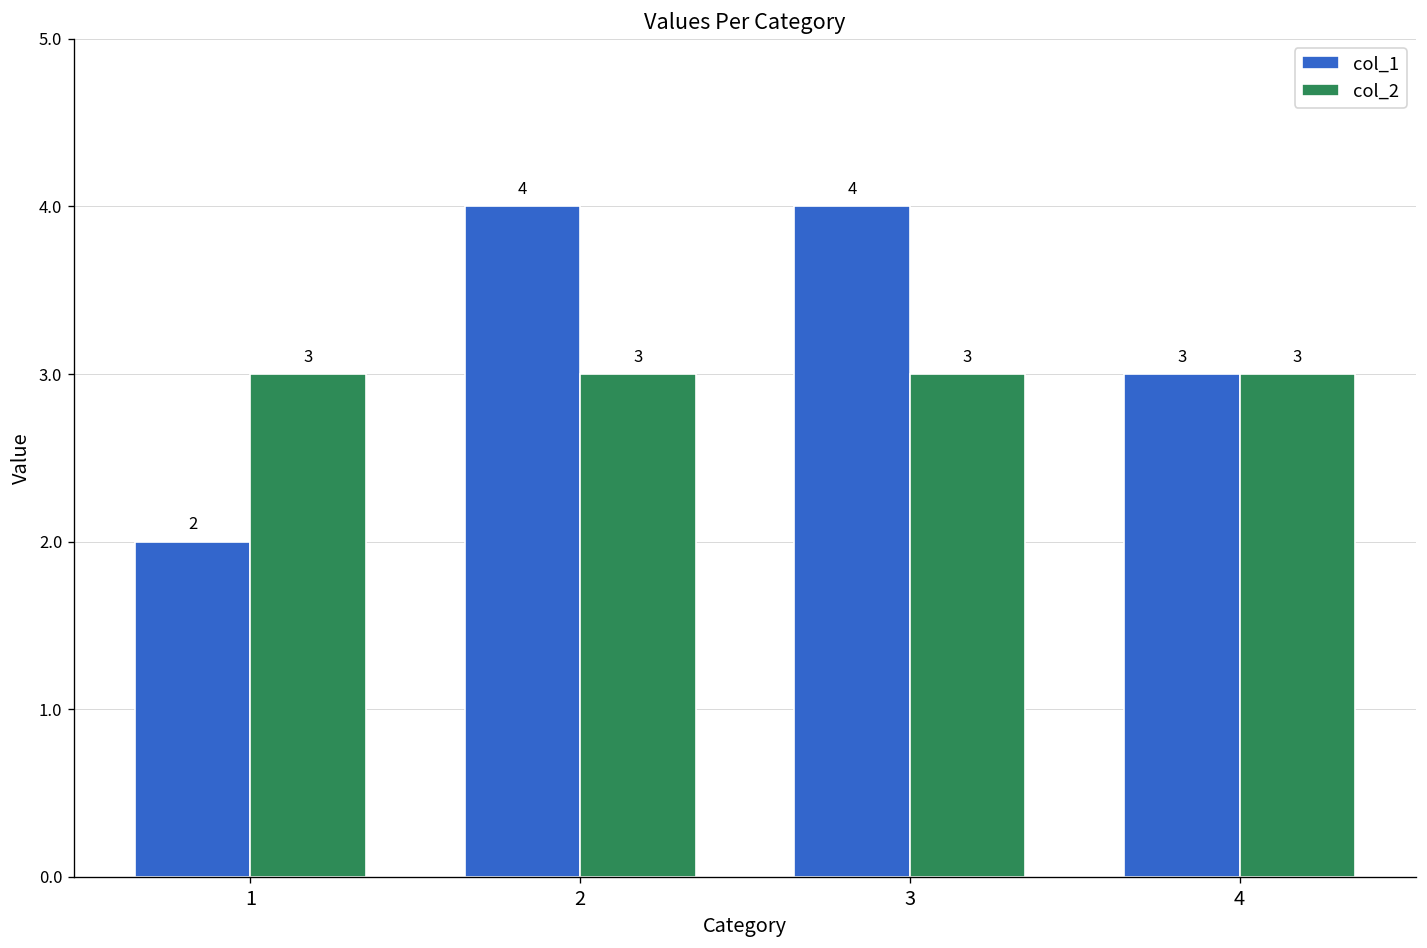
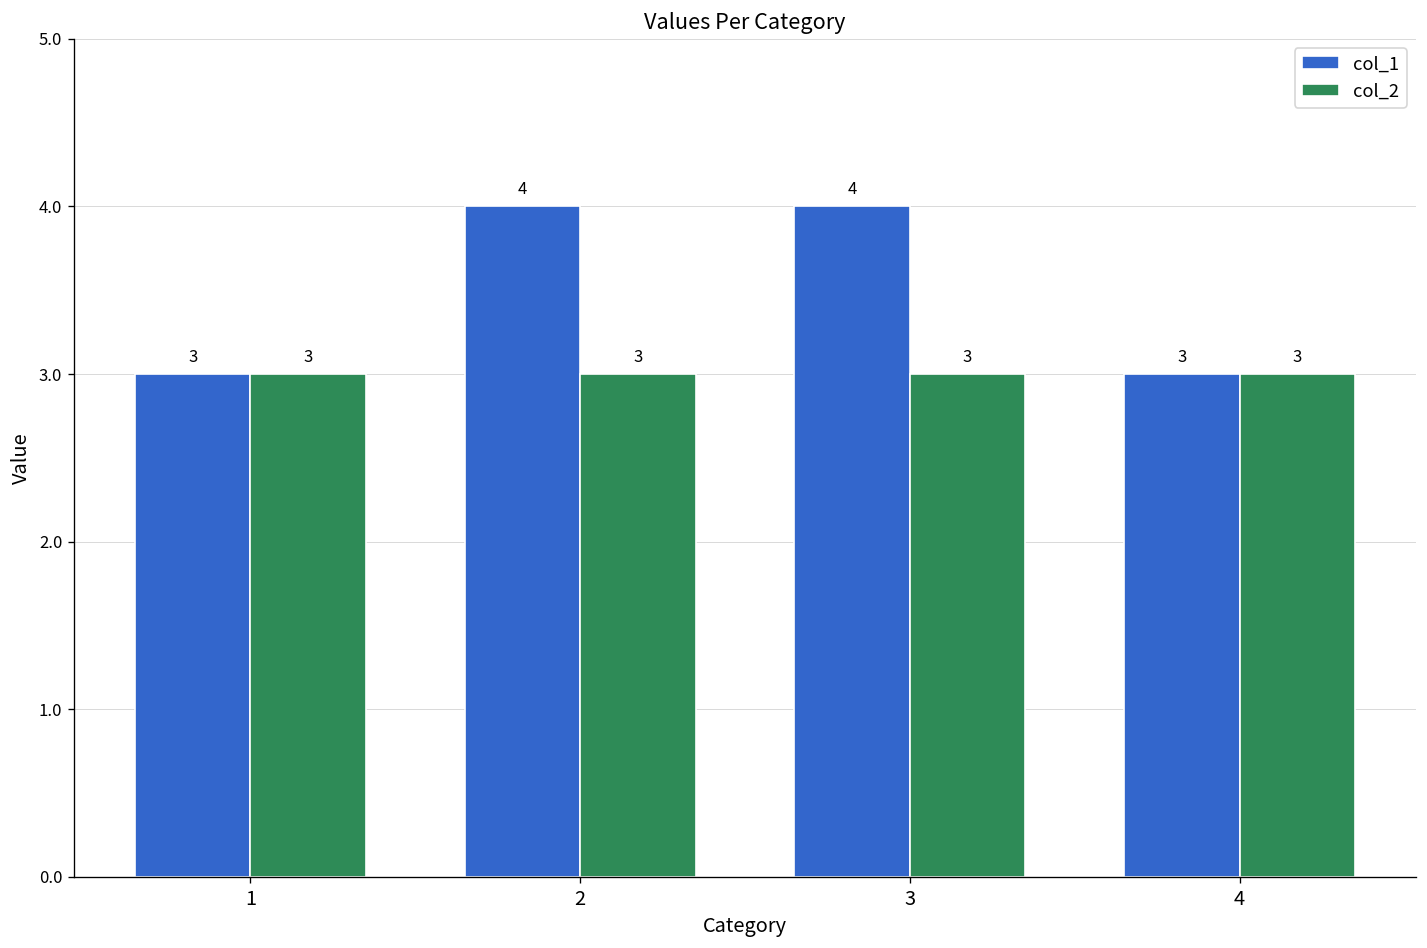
col_1, 1: 2 -> 3
